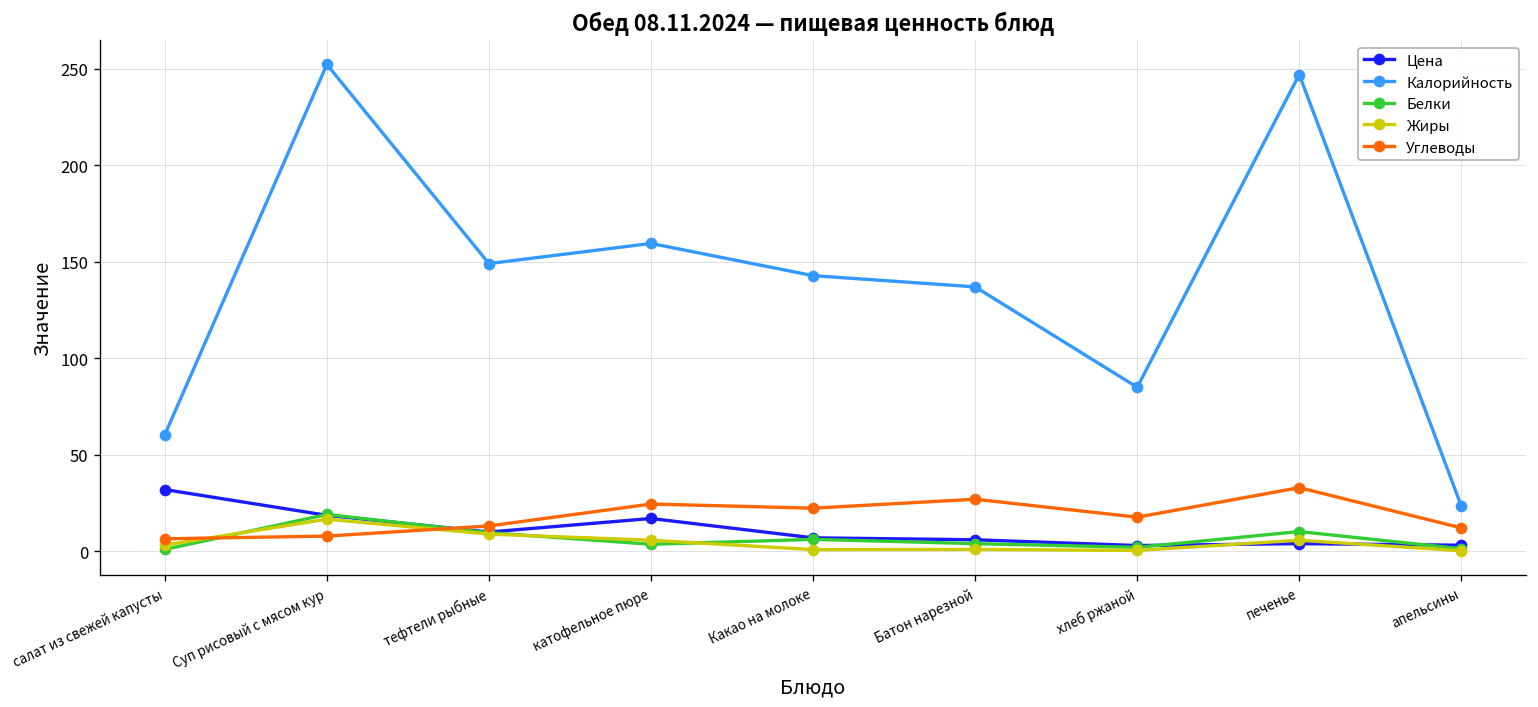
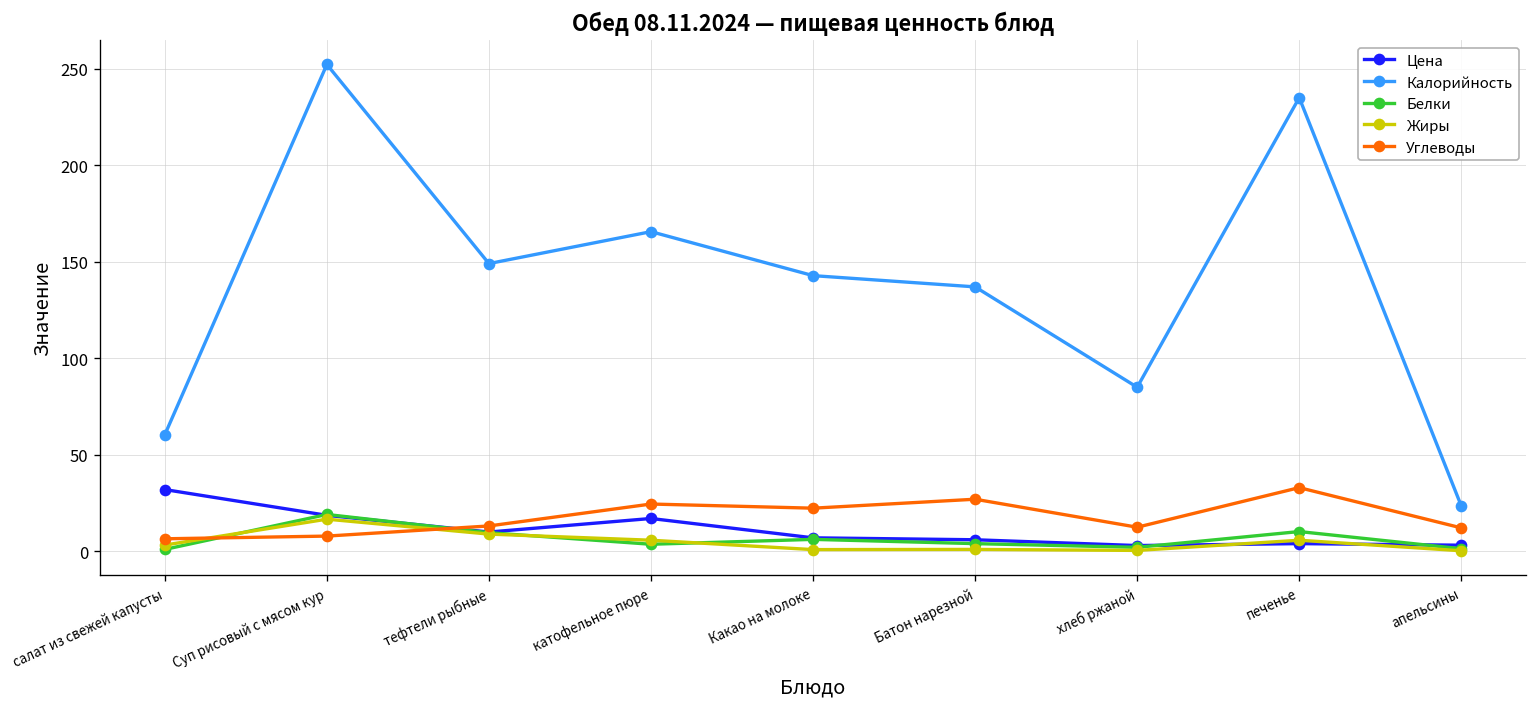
Калорийность, катофельное пюре: 160 -> 166
Углеводы, хлеб ржаной: 18 -> 13
Калорийность, печенье: 247 -> 235
